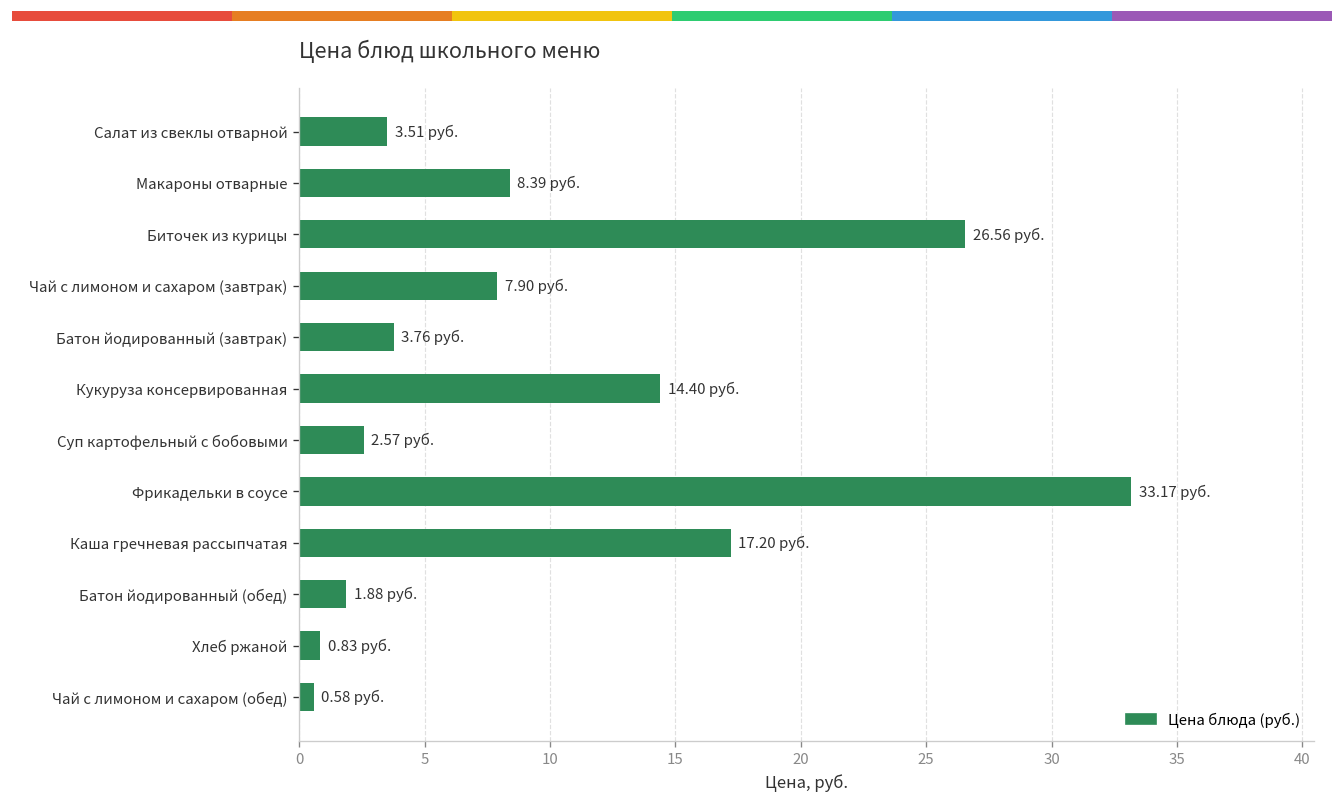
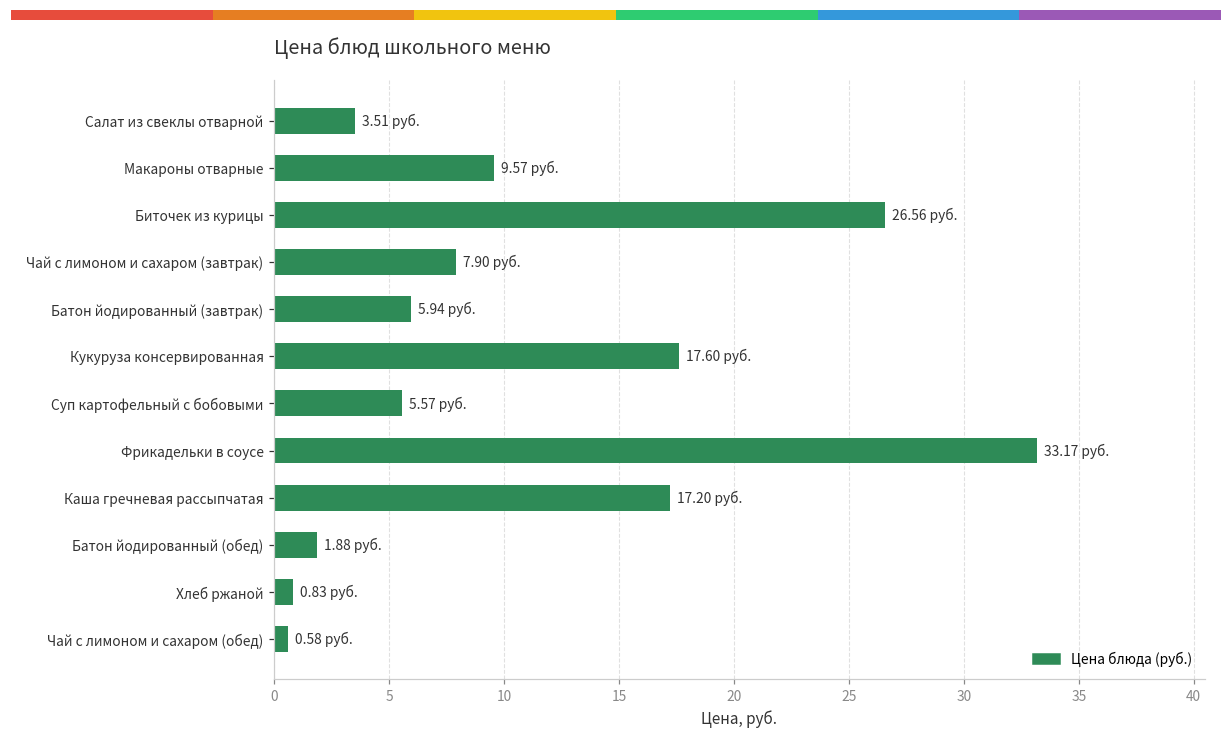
Макароны отварные: 8.39 -> 9.57
Батон йодированный (завтрак): 3.76 -> 5.94
Кукуруза консервированная: 14.40 -> 17.60
Суп картофельный с бобовыми: 2.57 -> 5.57
